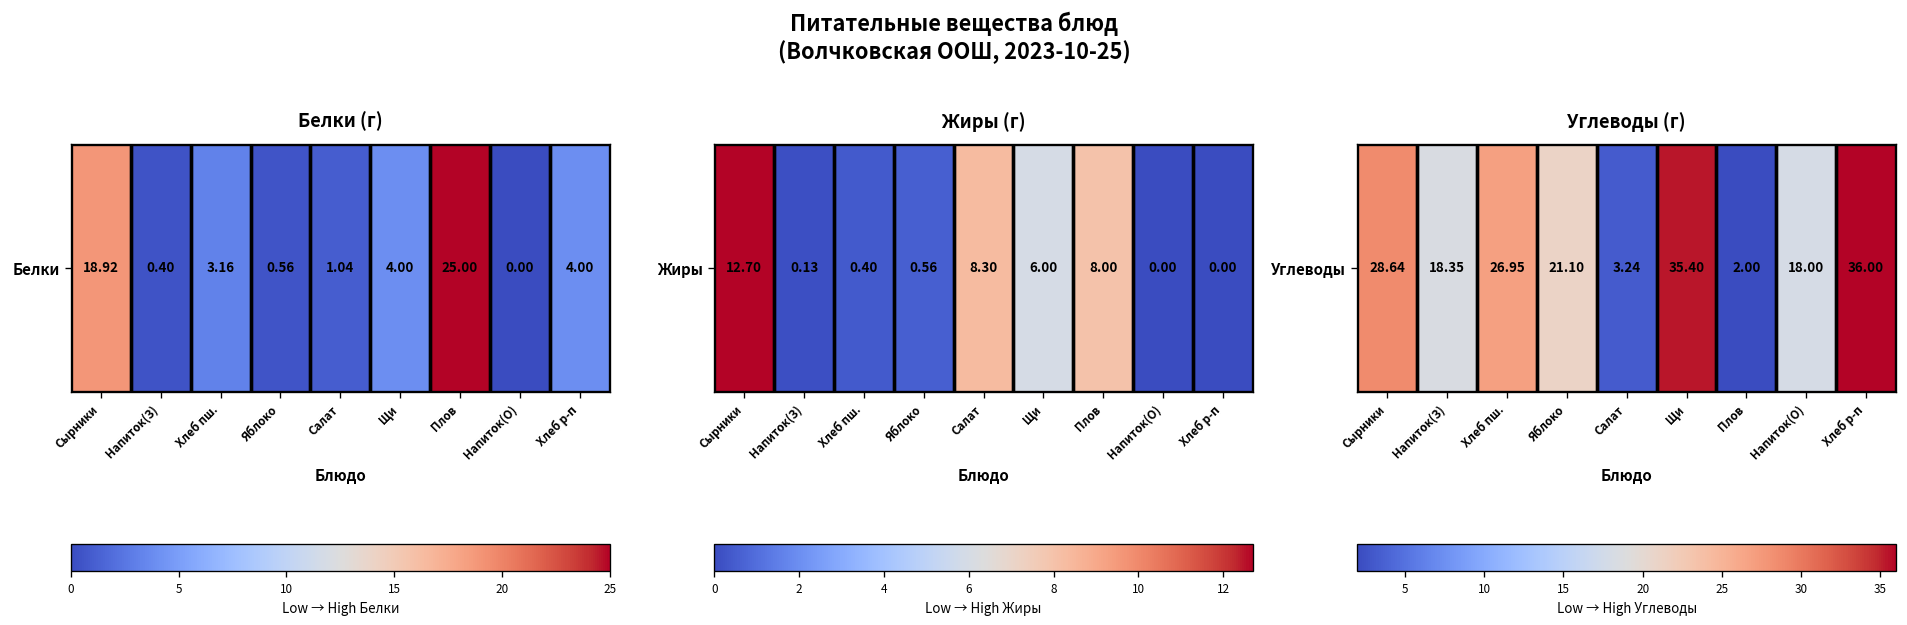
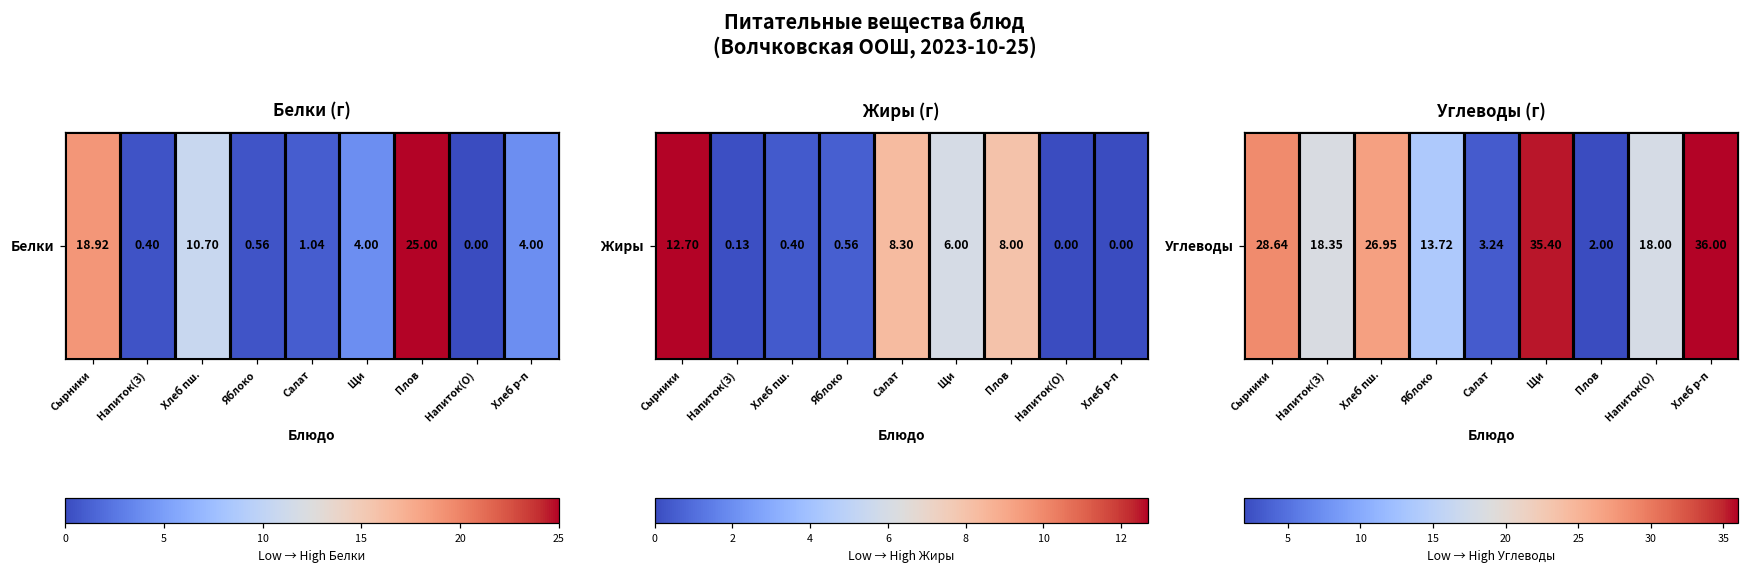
Белки (г), Белки, Хлеб пш.: 3.16 -> 10.70
Углеводы (г), Углеводы, Яблоко: 21.10 -> 13.72
